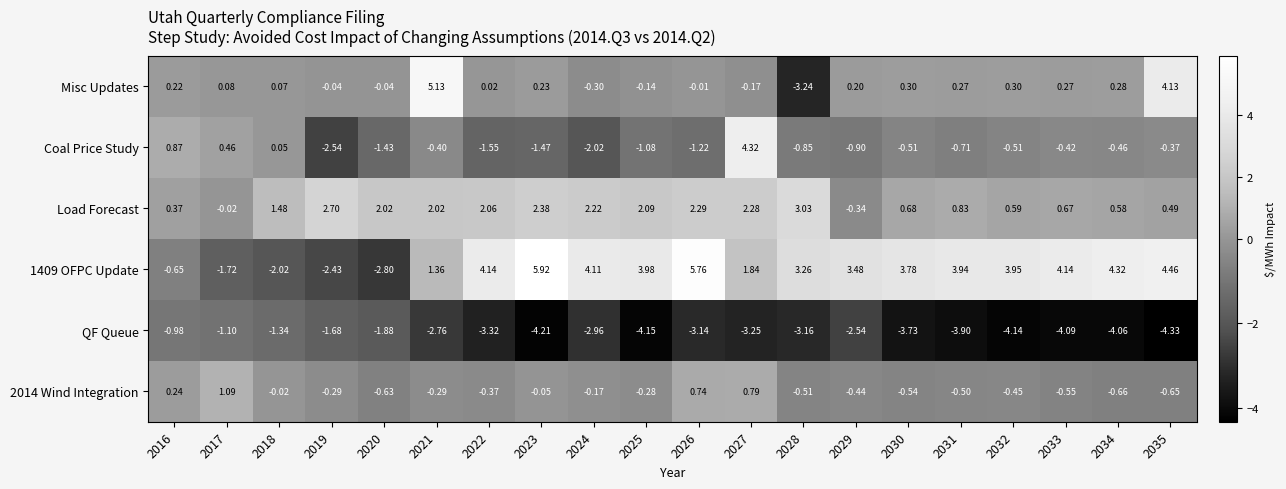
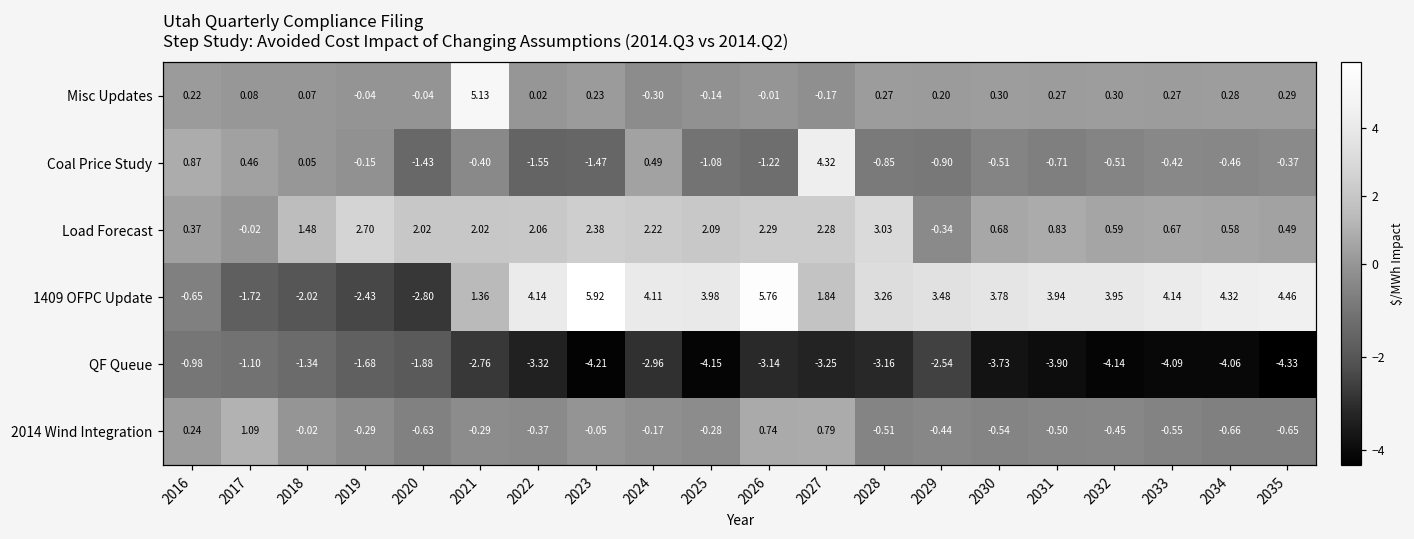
Misc Updates, 2028: -3.24 -> 0.27
Misc Updates, 2035: 4.13 -> 0.29
Coal Price Study, 2019: -2.54 -> -0.15
Coal Price Study, 2024: -2.02 -> 0.49
